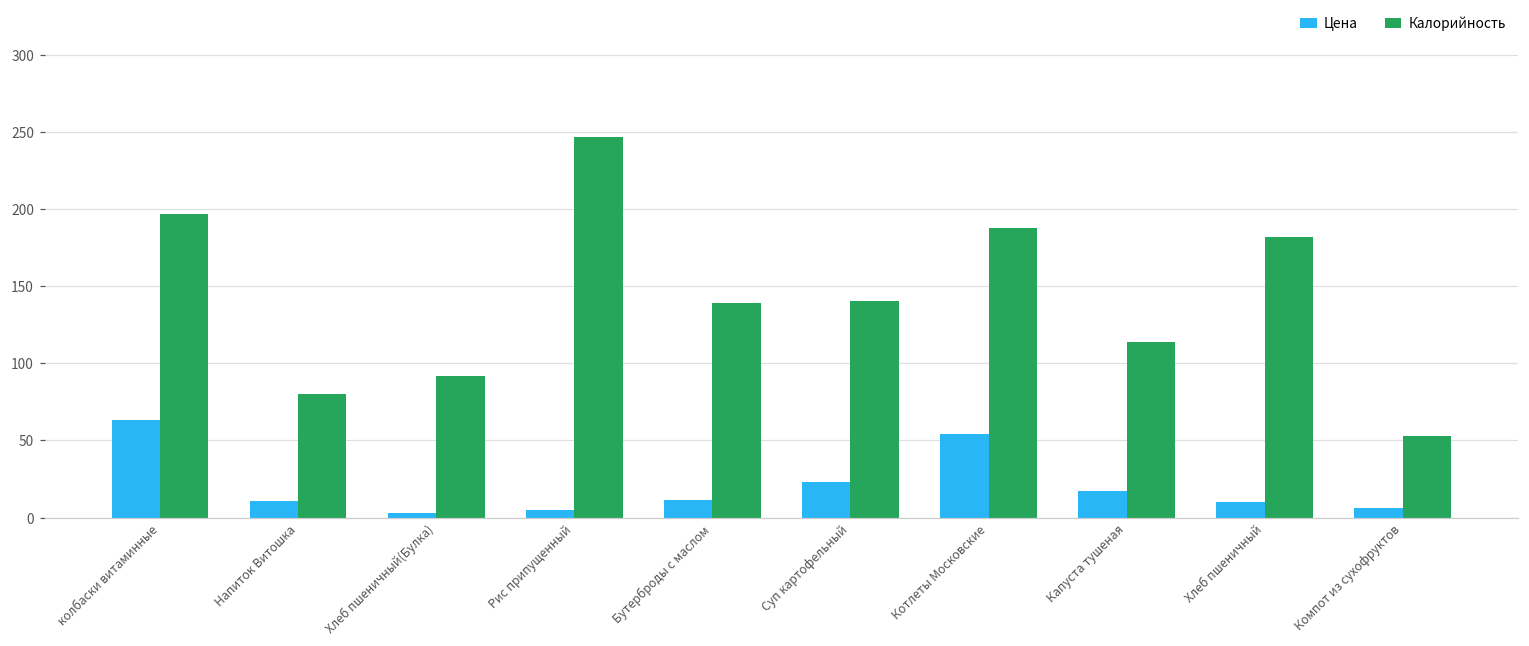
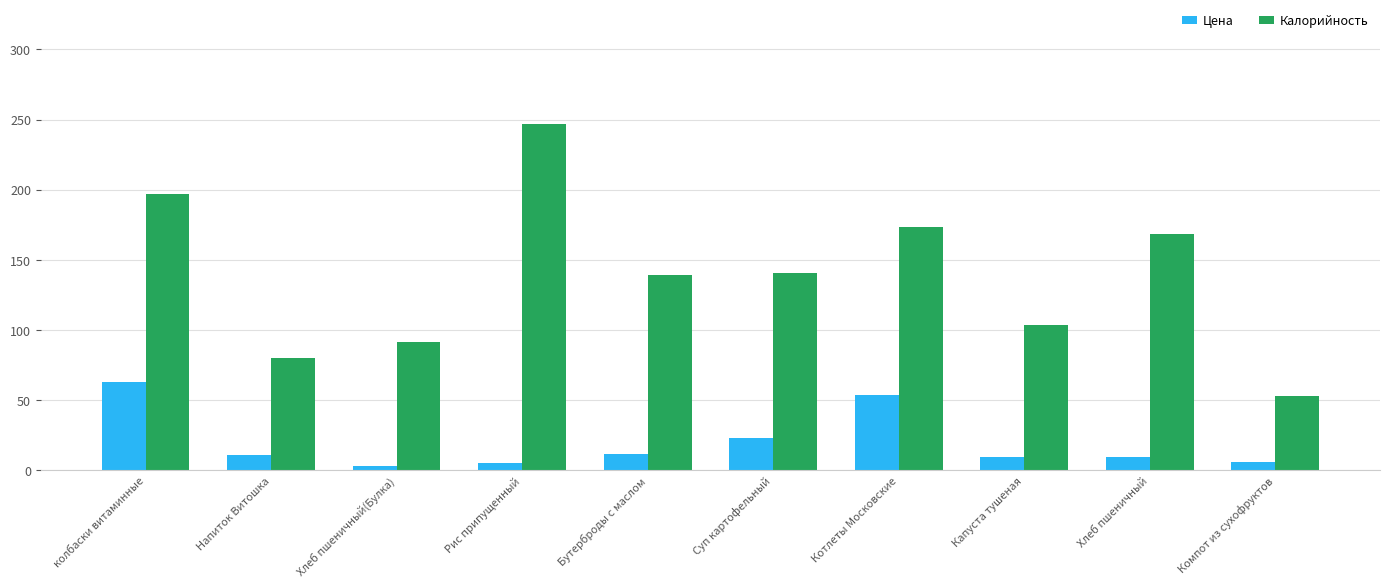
Калорийность, Котлеты Московские: 188 -> 174
Цена, Капуста тушеная: 17 -> 10
Калорийность, Капуста тушеная: 114 -> 104
Калорийность, Хлеб пшеничный: 182 -> 168
